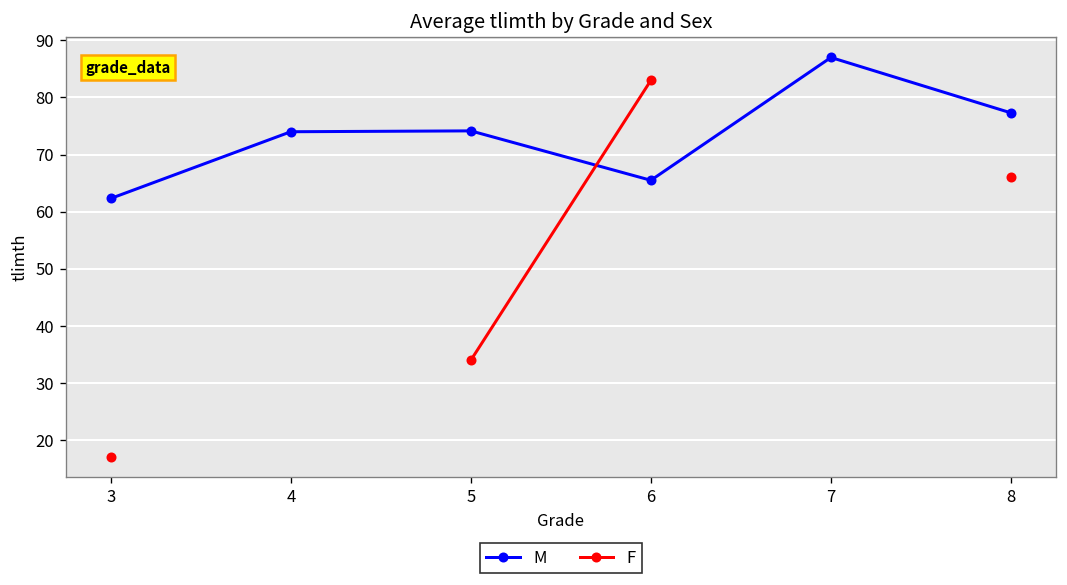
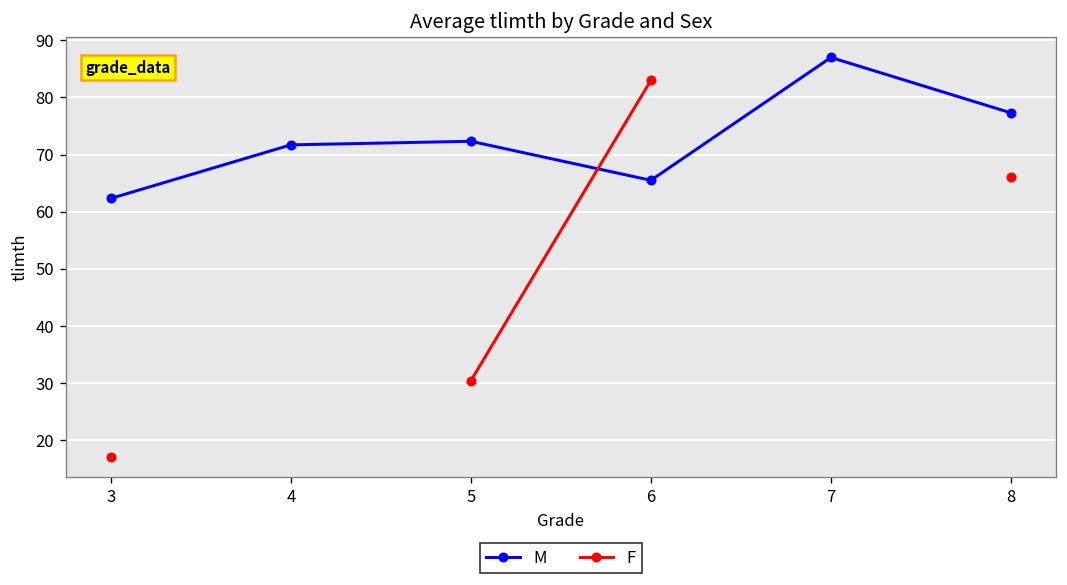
M, 4: 74 -> 72
M, 5: 74 -> 72
F, 5: 34 -> 30
